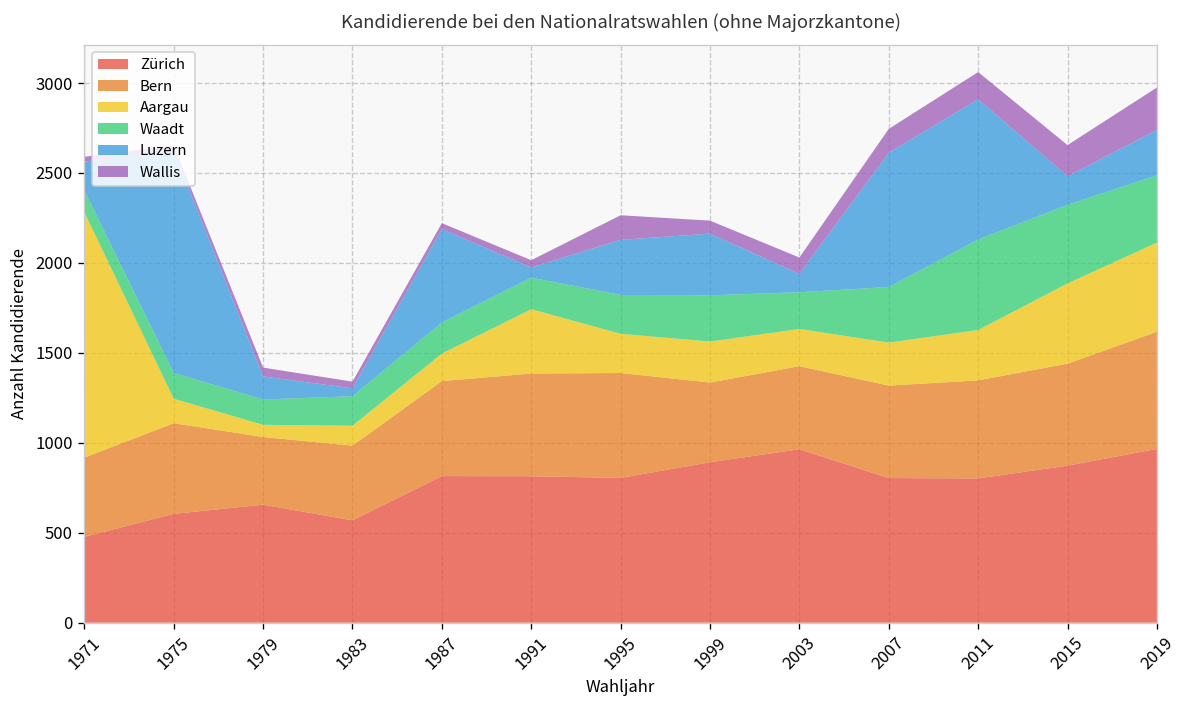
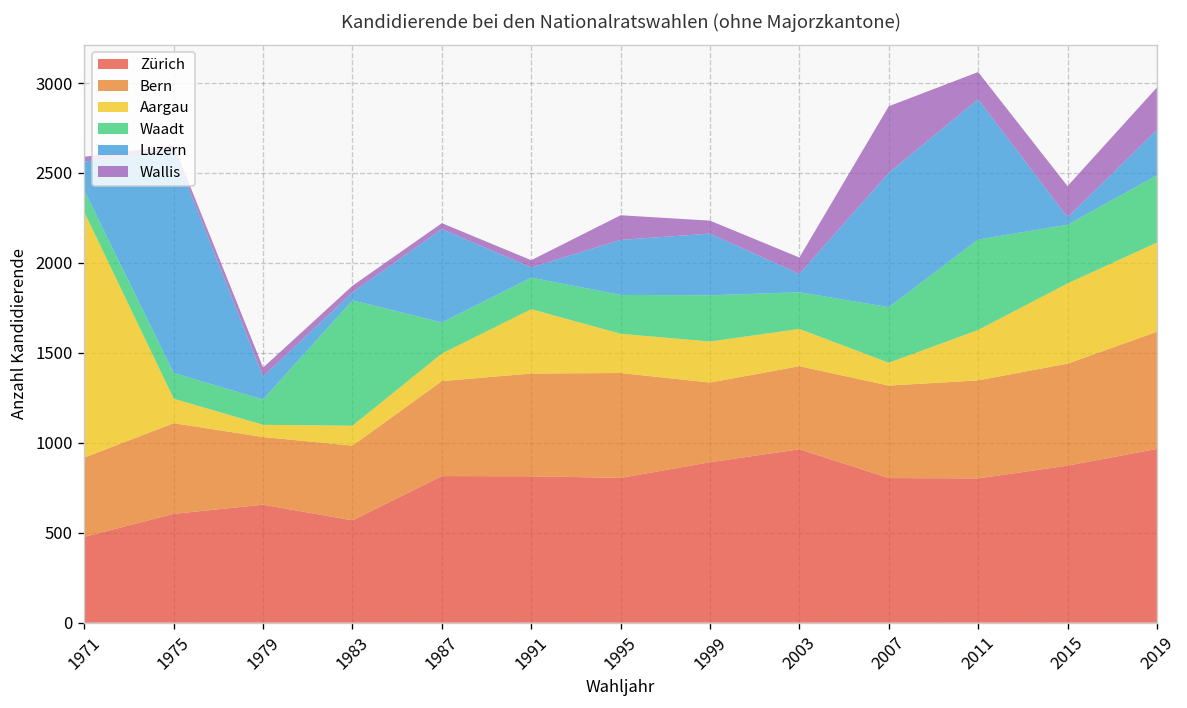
Waadt, 1983: 160 -> 700
Aargau, 2007: 240 -> 130
Wallis, 2007: 130 -> 370
Waadt, 2015: 440 -> 330
Luzern, 2015: 160 -> 40
